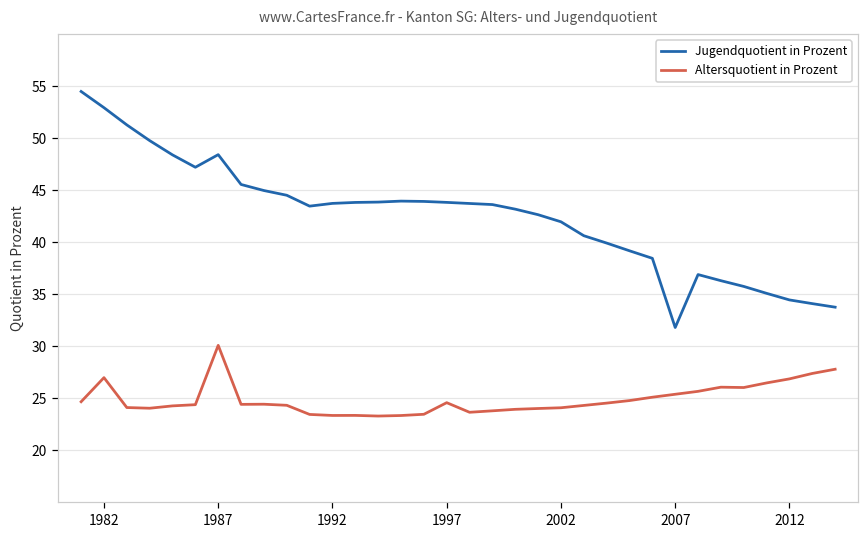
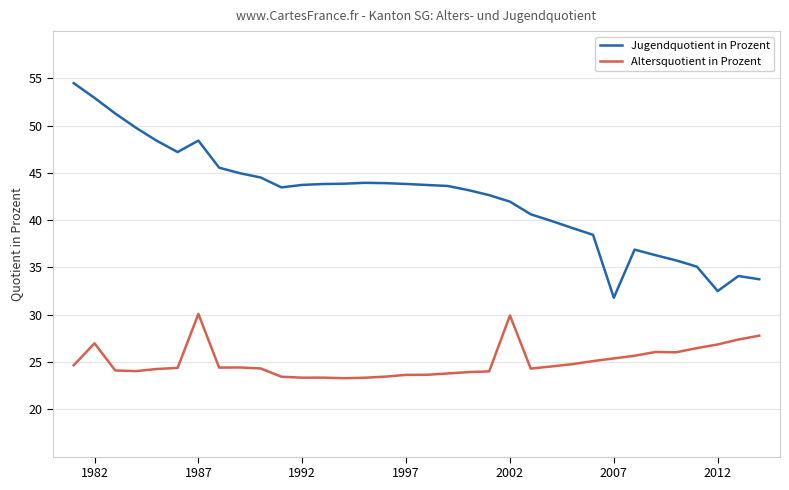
Altersquotient in Prozent, 1997: 25 -> 24
Altersquotient in Prozent, 2002: 24 -> 30
Jugendquotient in Prozent, 2012: 34 -> 33
